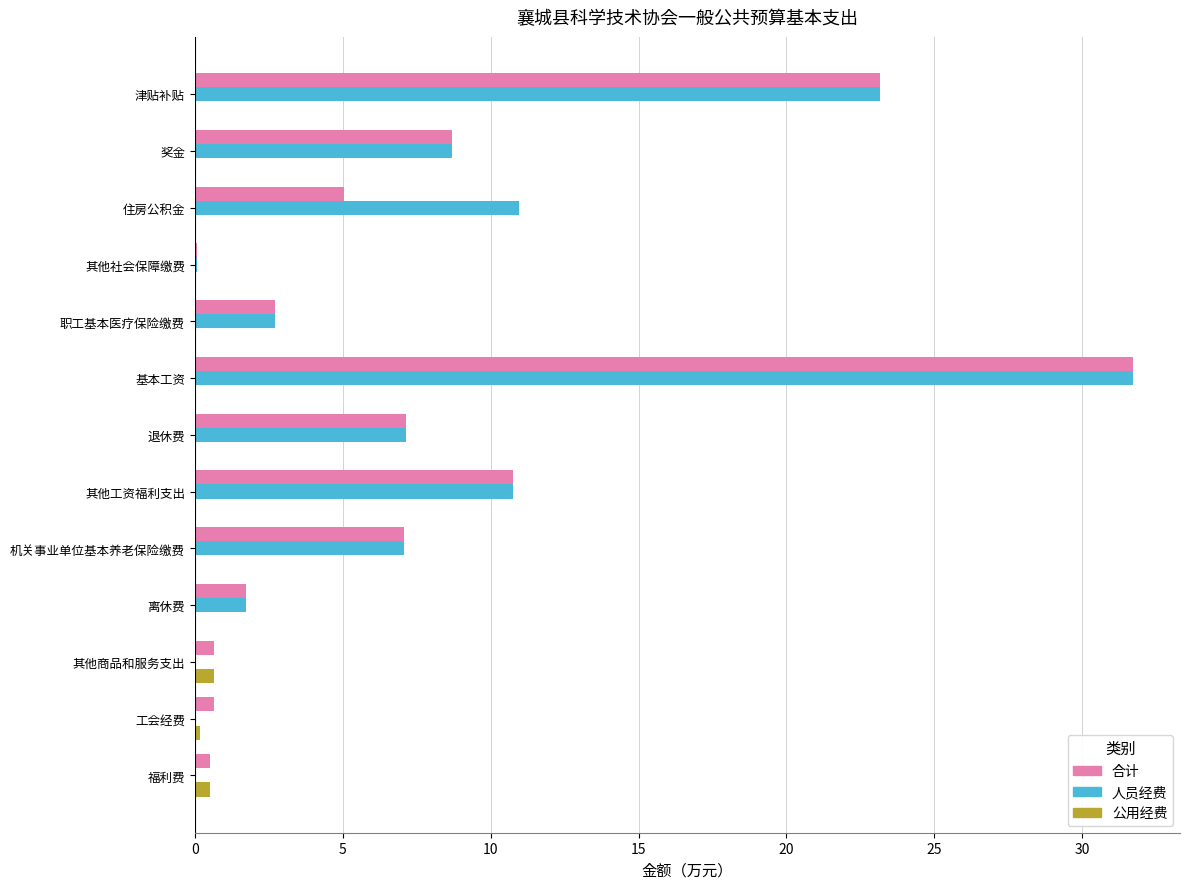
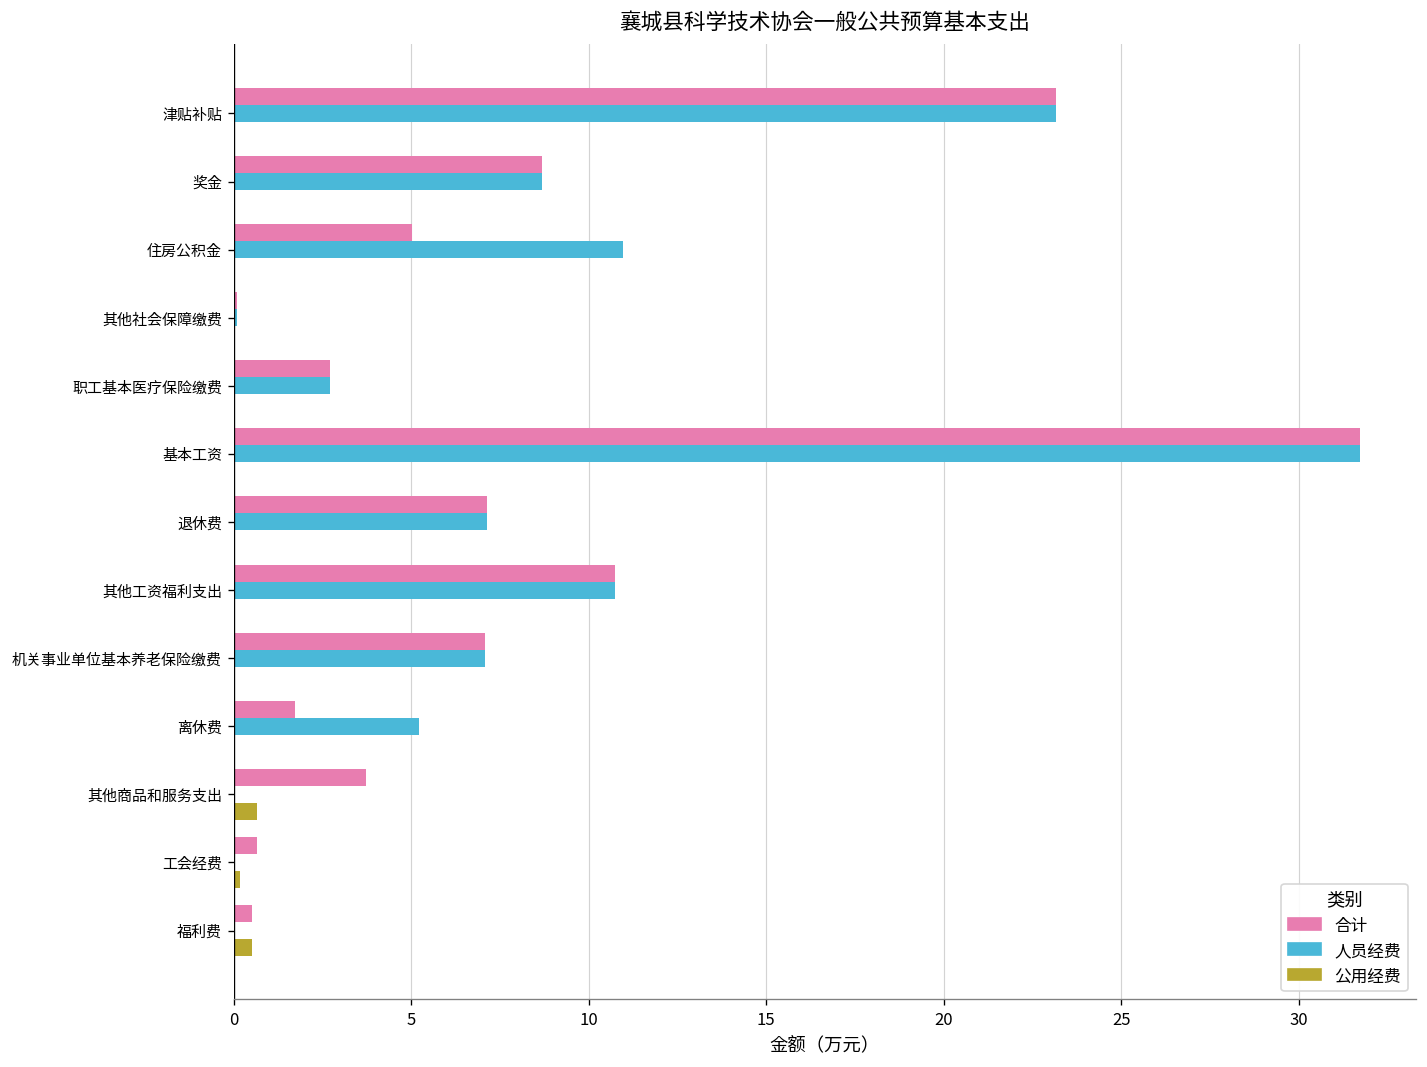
人员经费, 离休费: 1.7 -> 5.2
合计, 其他商品和服务支出: 0.6 -> 3.7
